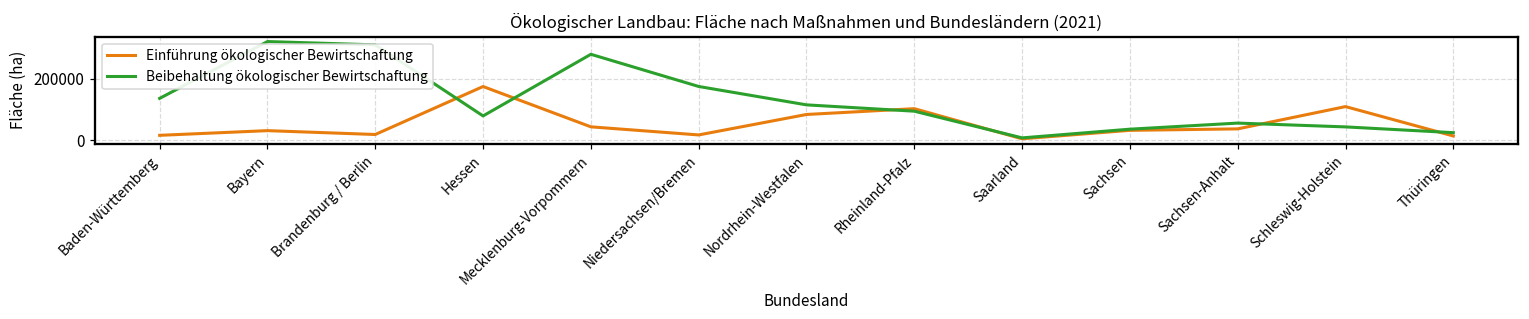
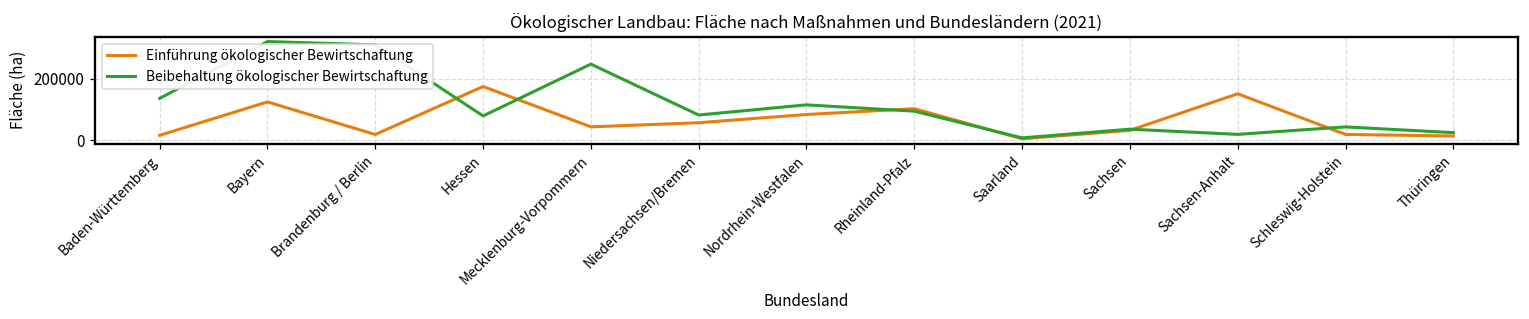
Einführung ökologischer Bewirtschaftung, Bayern: 30000 -> 130000
Beibehaltung ökologischer Bewirtschaftung, Mecklenburg-Vorpommern: 280000 -> 250000
Einführung ökologischer Bewirtschaftung, Niedersachsen/Bremen: 20000 -> 60000
Beibehaltung ökologischer Bewirtschaftung, Niedersachsen/Bremen: 180000 -> 80000
Einführung ökologischer Bewirtschaftung, Sachsen-Anhalt: 40000 -> 150000
Beibehaltung ökologischer Bewirtschaftung, Sachsen-Anhalt: 60000 -> 20000
Einführung ökologischer Bewirtschaftung, Schleswig-Holstein: 110000 -> 20000
